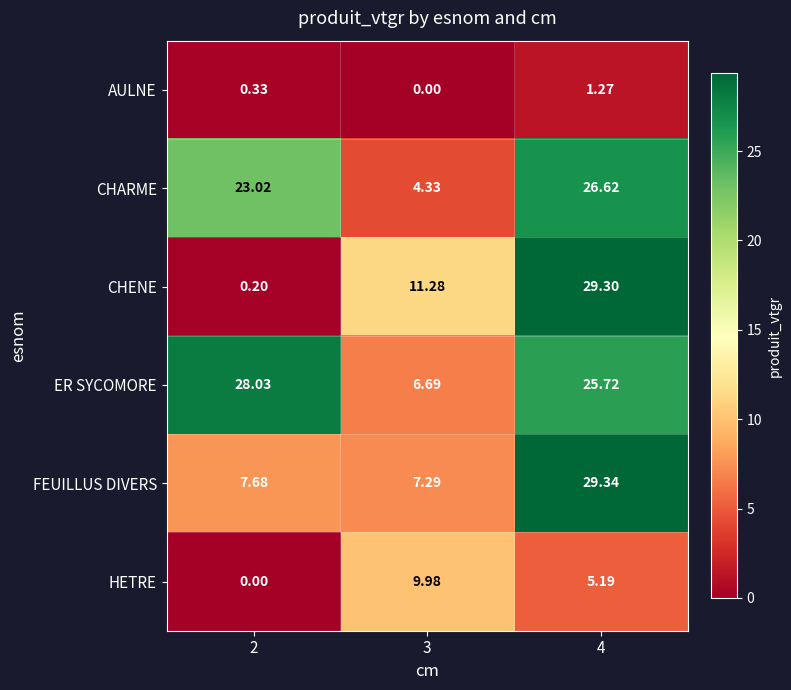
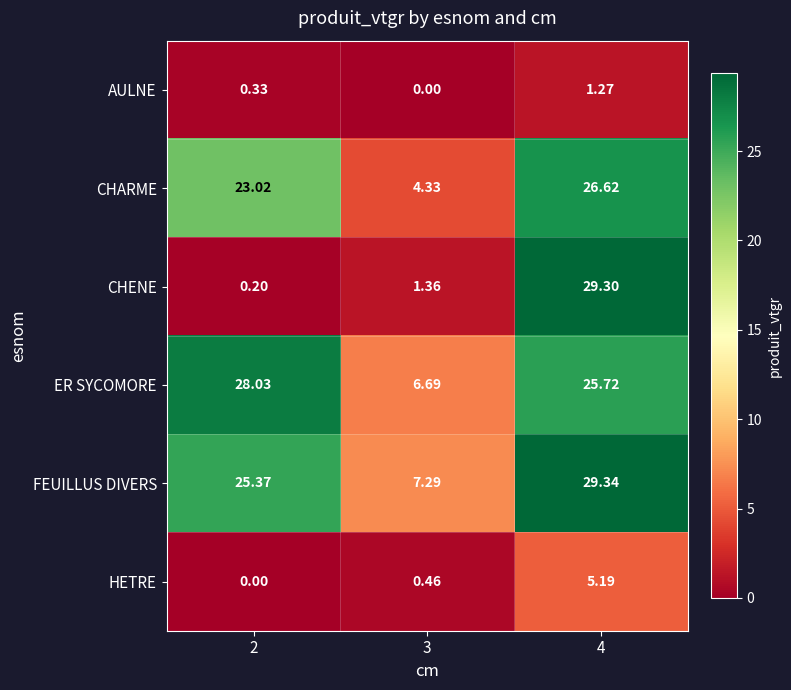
CHENE, 3: 11.28 -> 1.36
FEUILLUS DIVERS, 2: 7.68 -> 25.37
HETRE, 3: 9.98 -> 0.46
